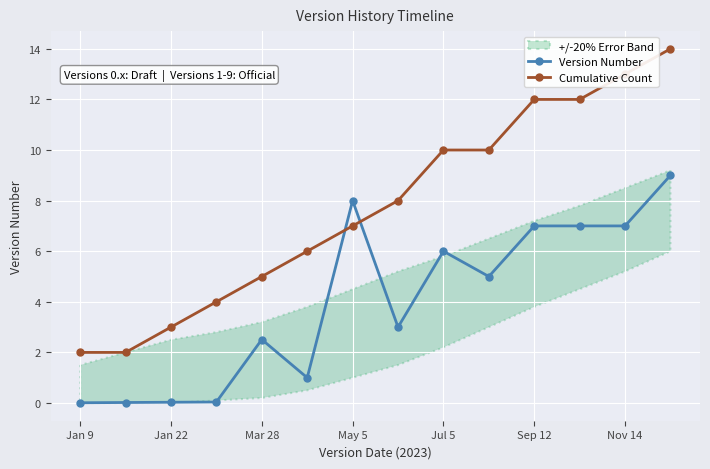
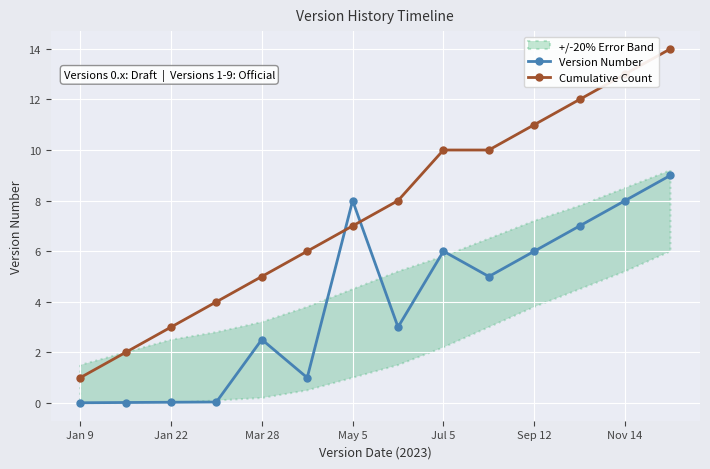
Cumulative Count, Jan 9: 2 -> 1
Version Number, Sep 12: 7 -> 6
Cumulative Count, Sep 12: 12 -> 11
Version Number, Nov 14: 7 -> 8
